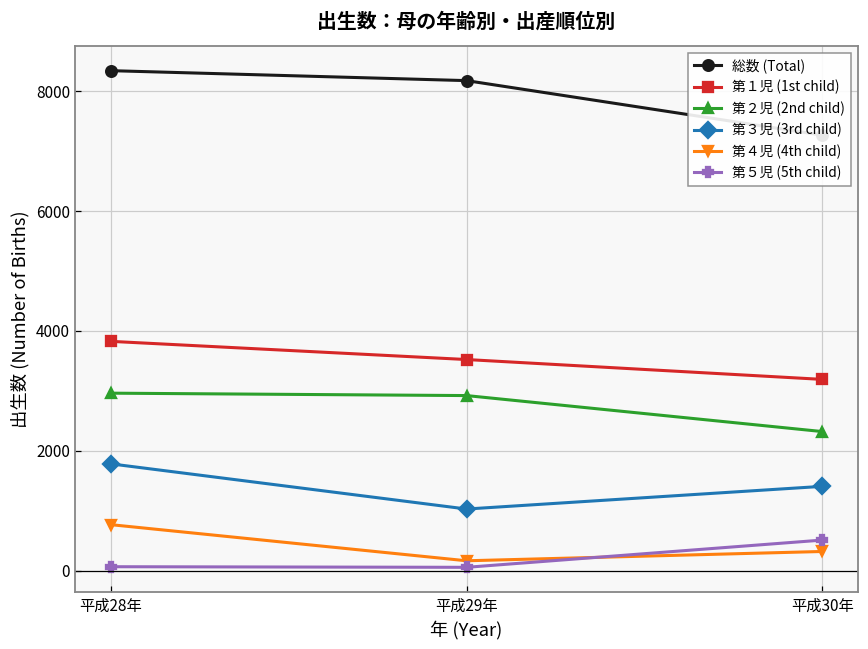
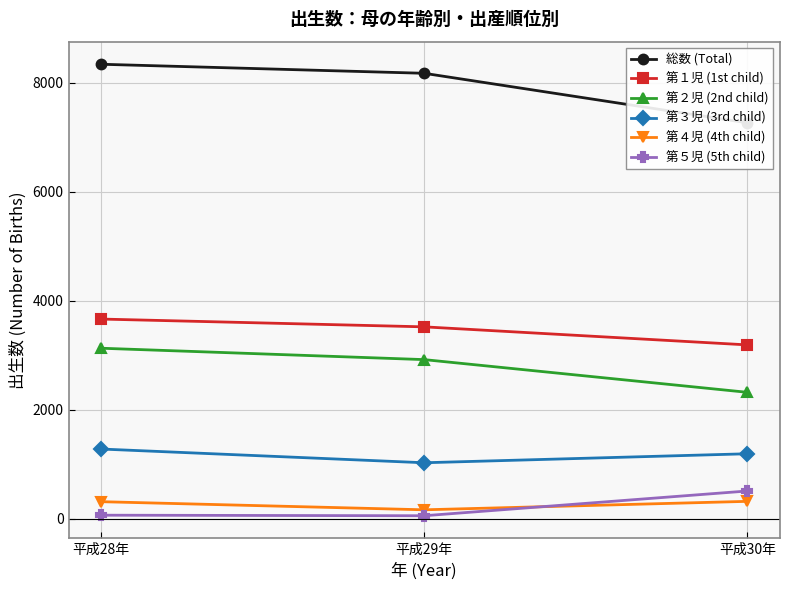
第１児 (1st child), 平成28年: 3800 -> 3700
第２児 (2nd child), 平成28年: 3000 -> 3100
第３児 (3rd child), 平成28年: 1800 -> 1300
第４児 (4th child), 平成28年: 800 -> 300
第３児 (3rd child), 平成30年: 1400 -> 1200
